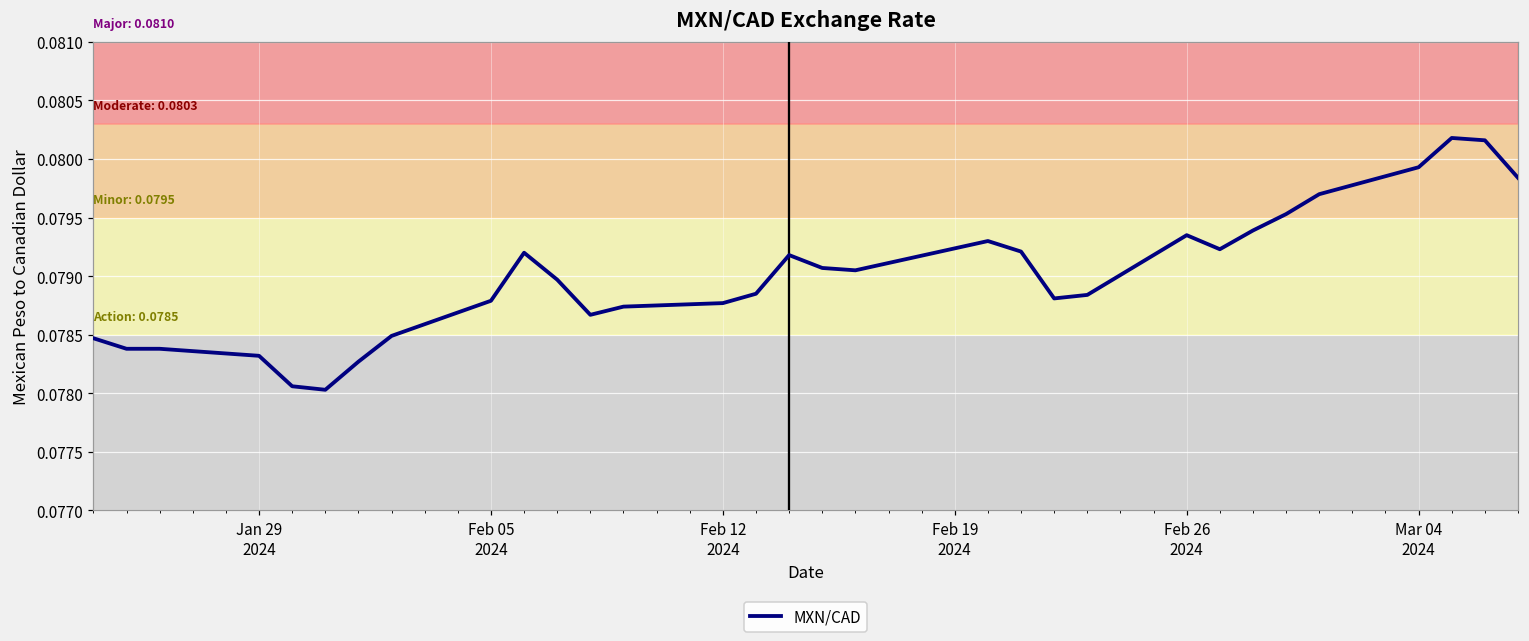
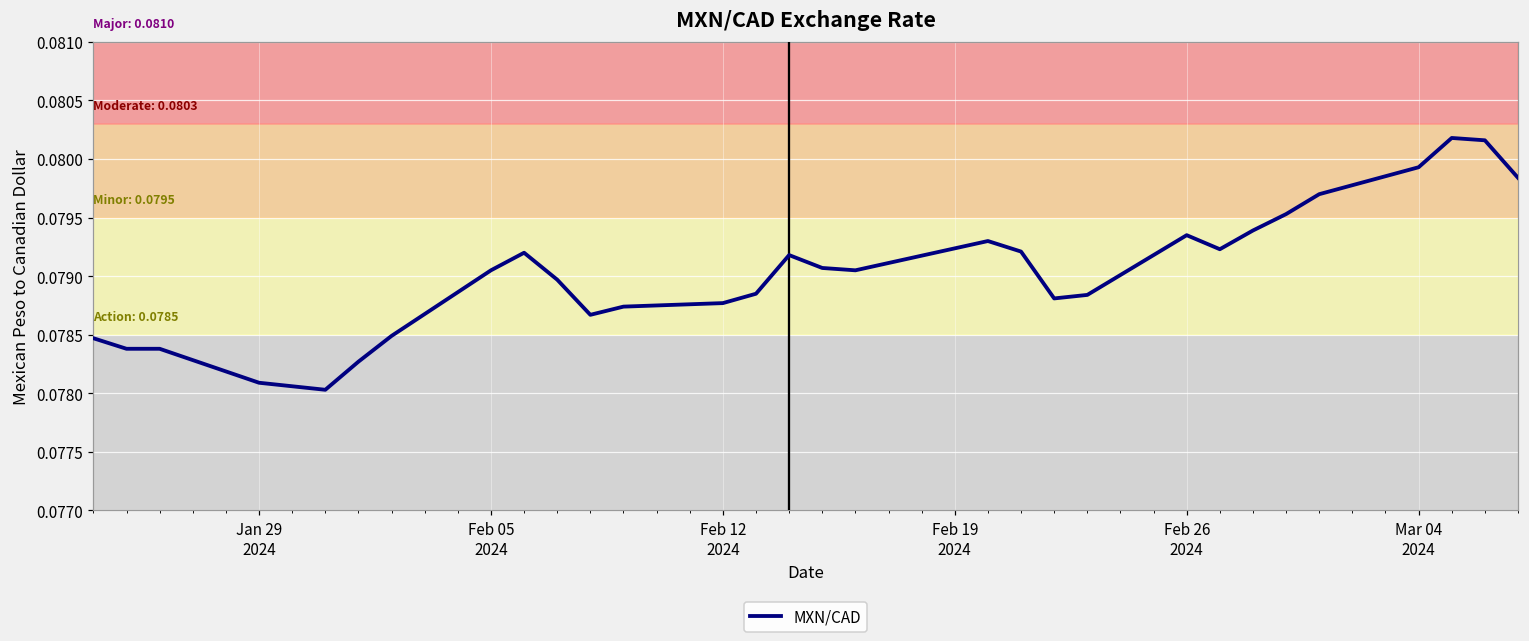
Jan 29 2024: 0.07832 -> 0.07809
Feb 05 2024: 0.07879 -> 0.07905
